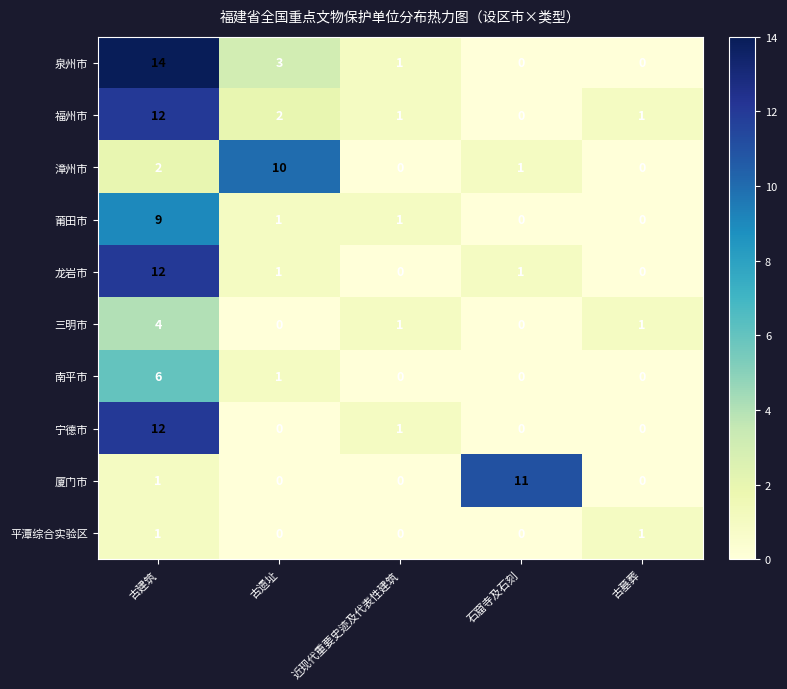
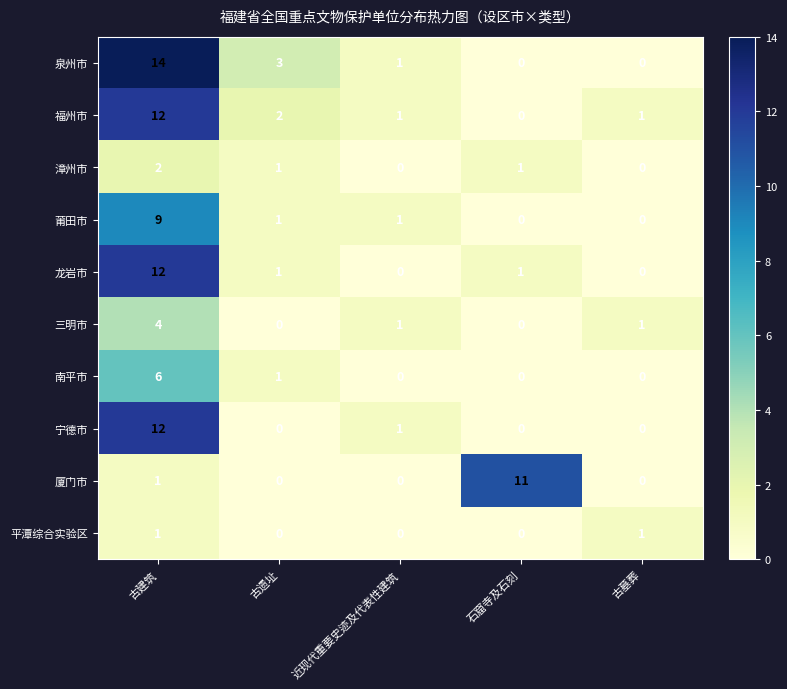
漳州市, 古遗址: 10 -> 1
